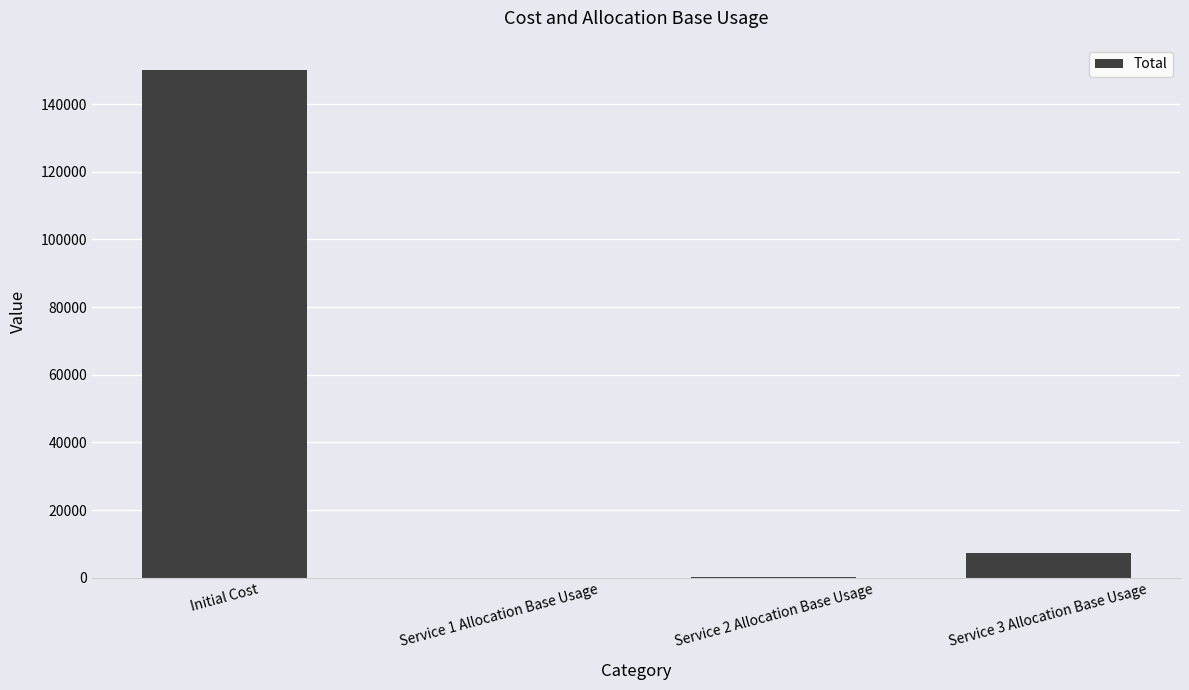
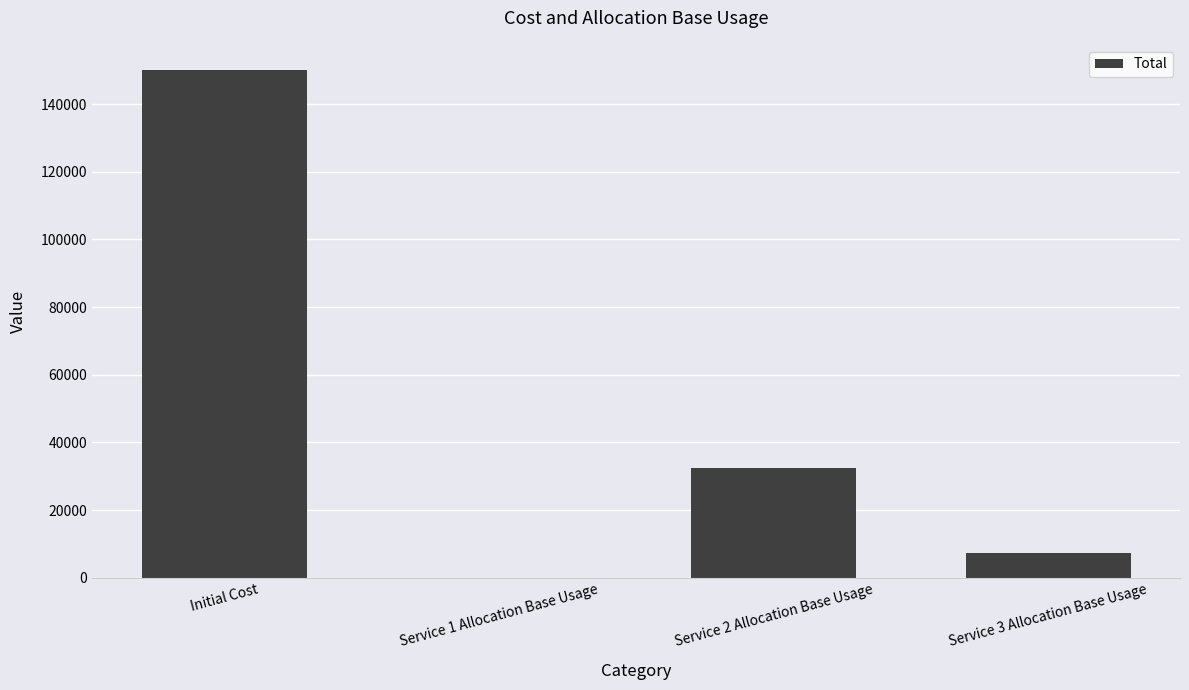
Service 2 Allocation Base Usage: 0 -> 32000
